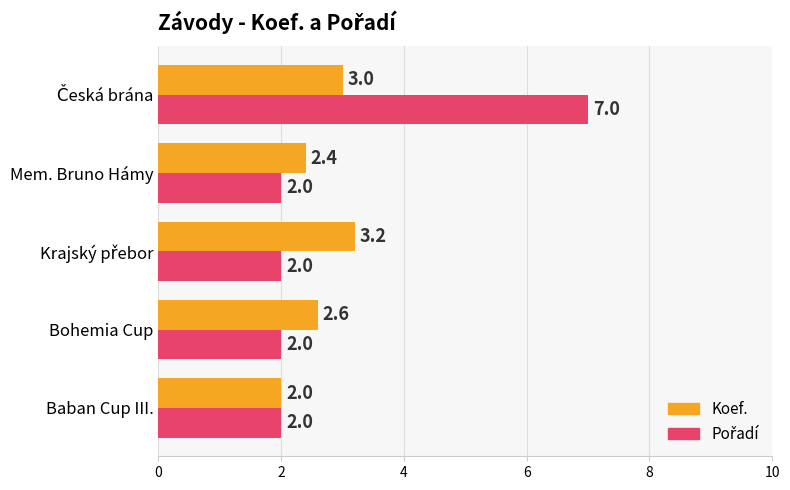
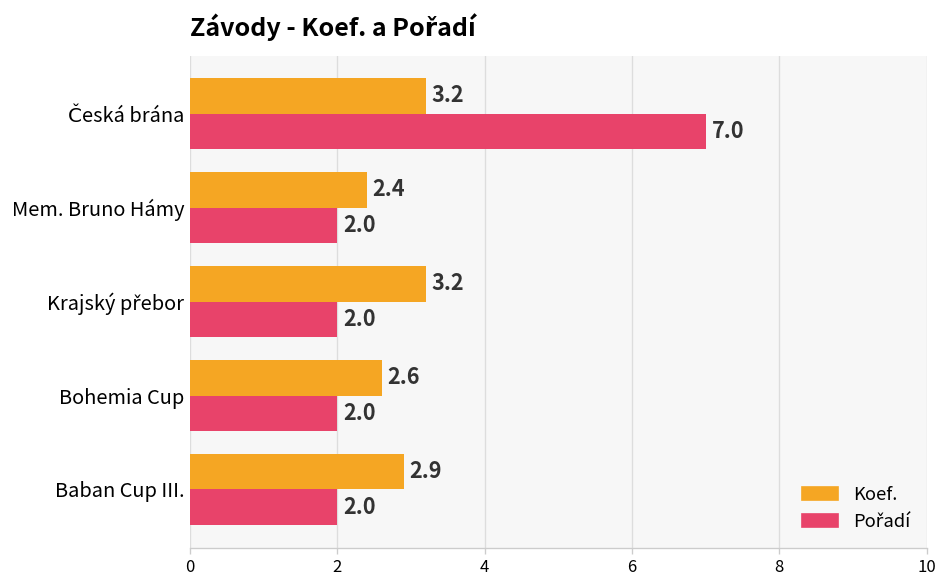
Koef., Česká brána: 3.0 -> 3.2
Koef., Baban Cup III.: 2.0 -> 2.9
